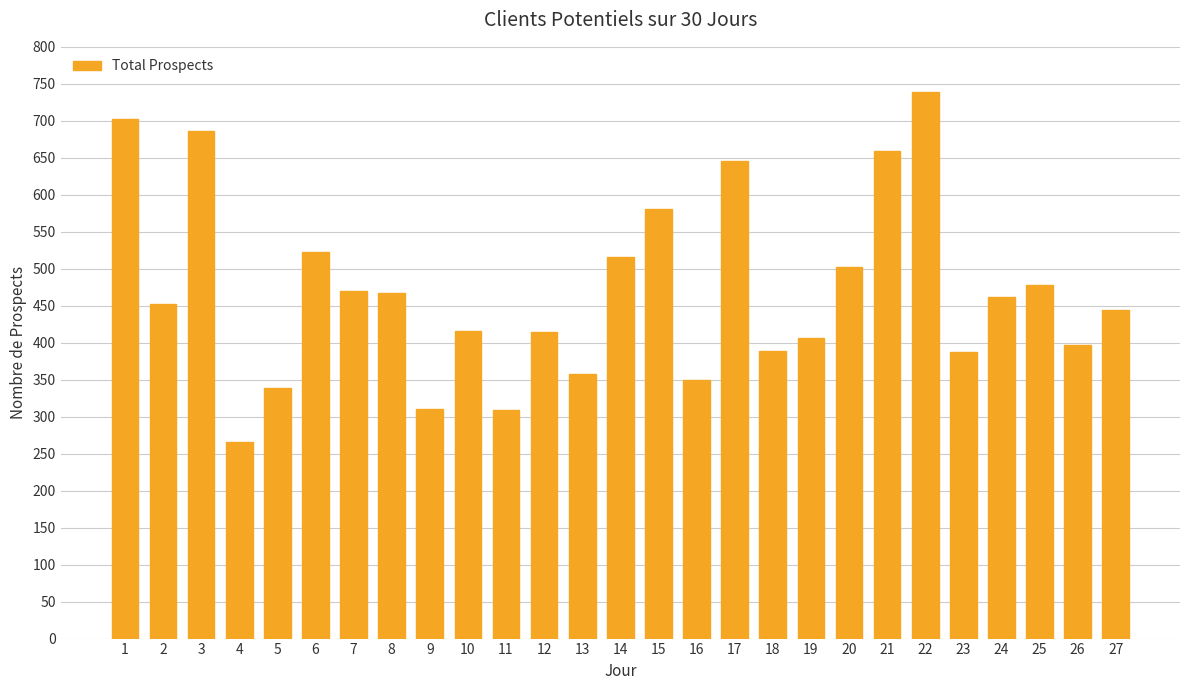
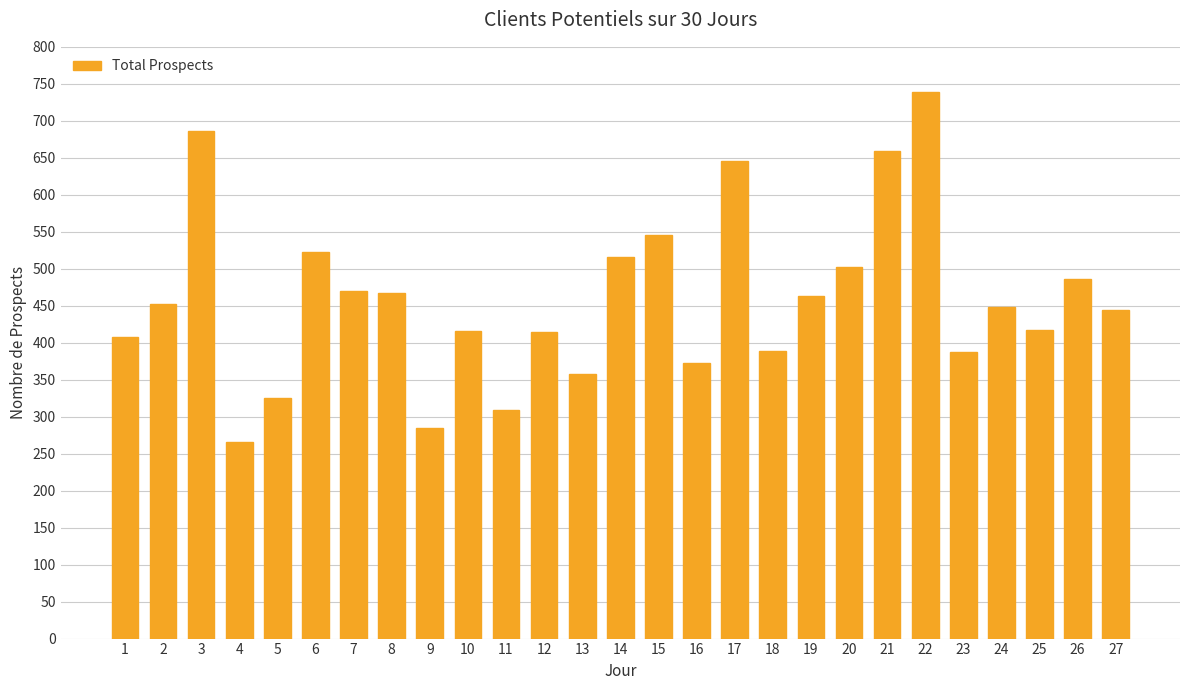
1: 700 -> 410
5: 340 -> 330
9: 310 -> 290
15: 580 -> 550
16: 350 -> 370
19: 410 -> 460
24: 460 -> 450
25: 480 -> 420
26: 400 -> 490
